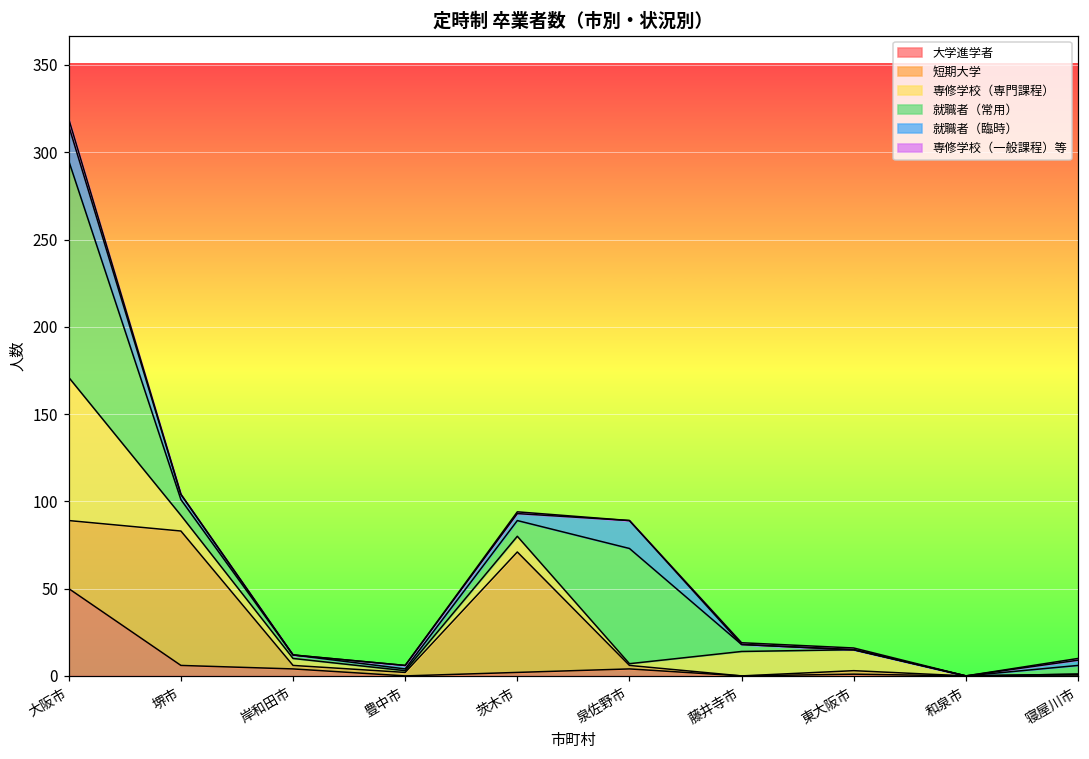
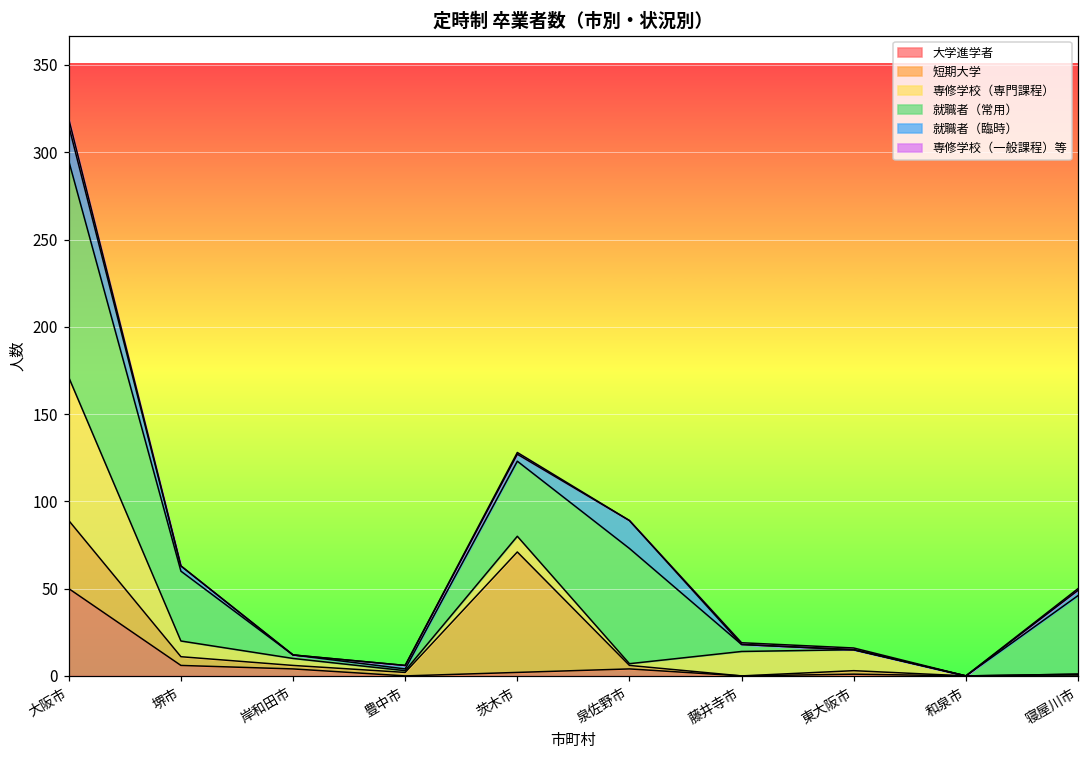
短期大学, 堺市: 77 -> 5
就職者（常用）, 堺市: 9 -> 40
就職者（常用）, 茨木市: 9 -> 43
就職者（常用）, 寝屋川市: 5 -> 45
